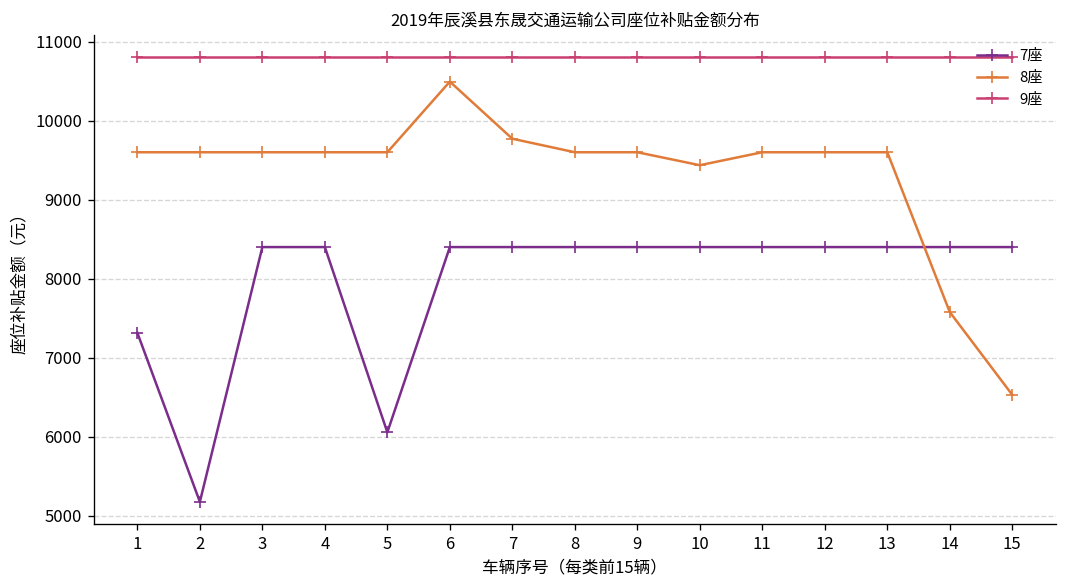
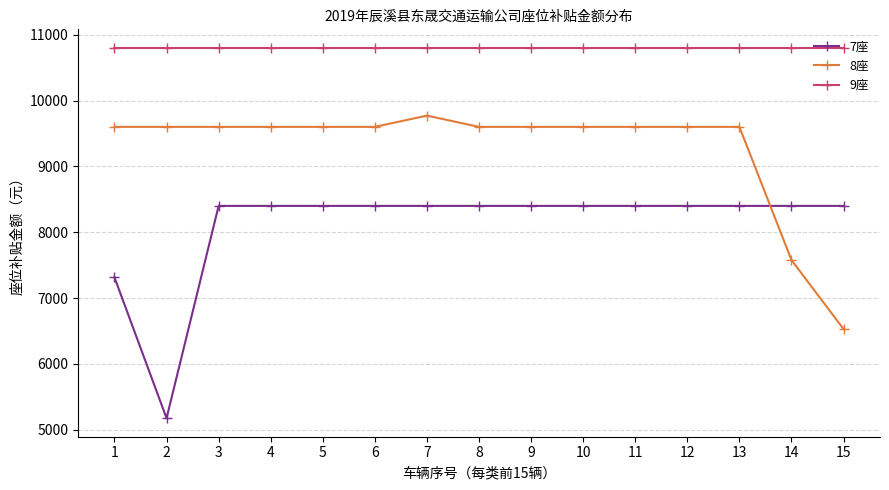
7座, 5: 6100 -> 8400
8座, 6: 10500 -> 9600
8座, 10: 9400 -> 9600
